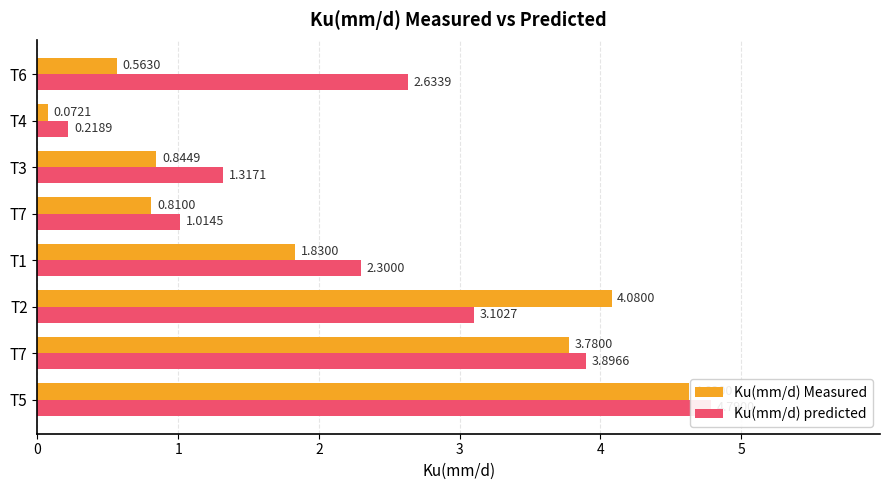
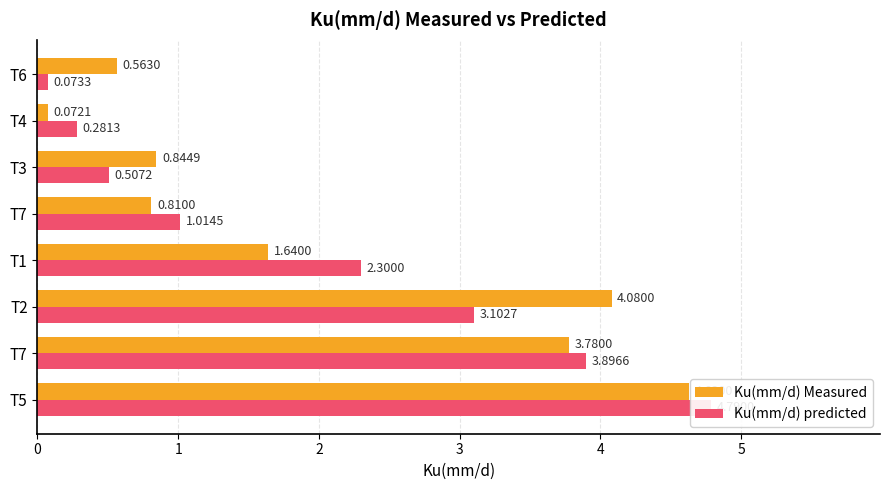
Ku(mm/d) predicted, T6: 2.6339 -> 0.0733
Ku(mm/d) predicted, T4: 0.2189 -> 0.2813
Ku(mm/d) predicted, T3: 1.3171 -> 0.5072
Ku(mm/d) Measured, T1: 1.8300 -> 1.6400
